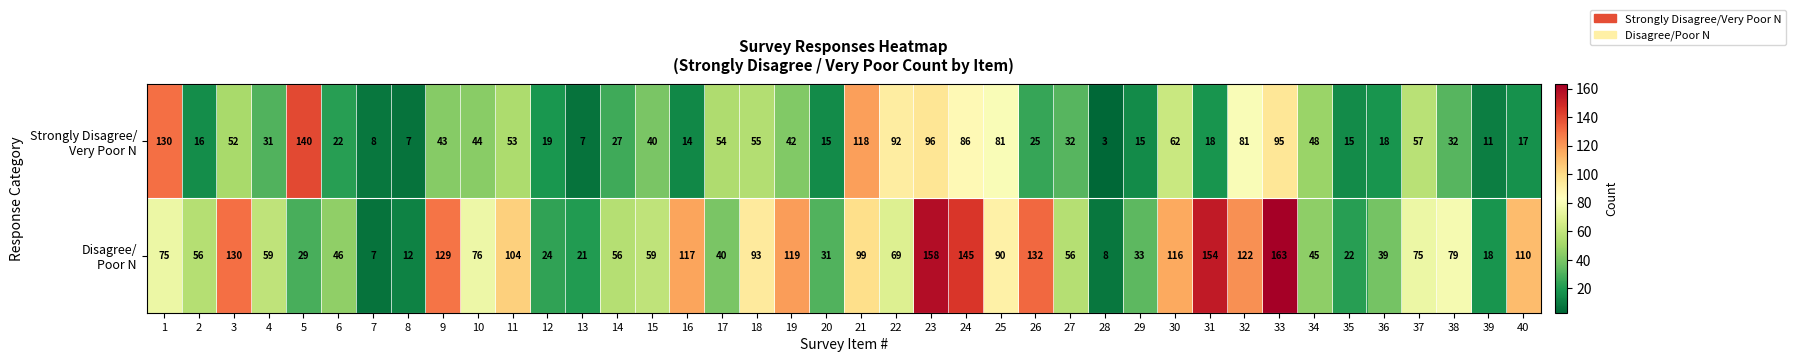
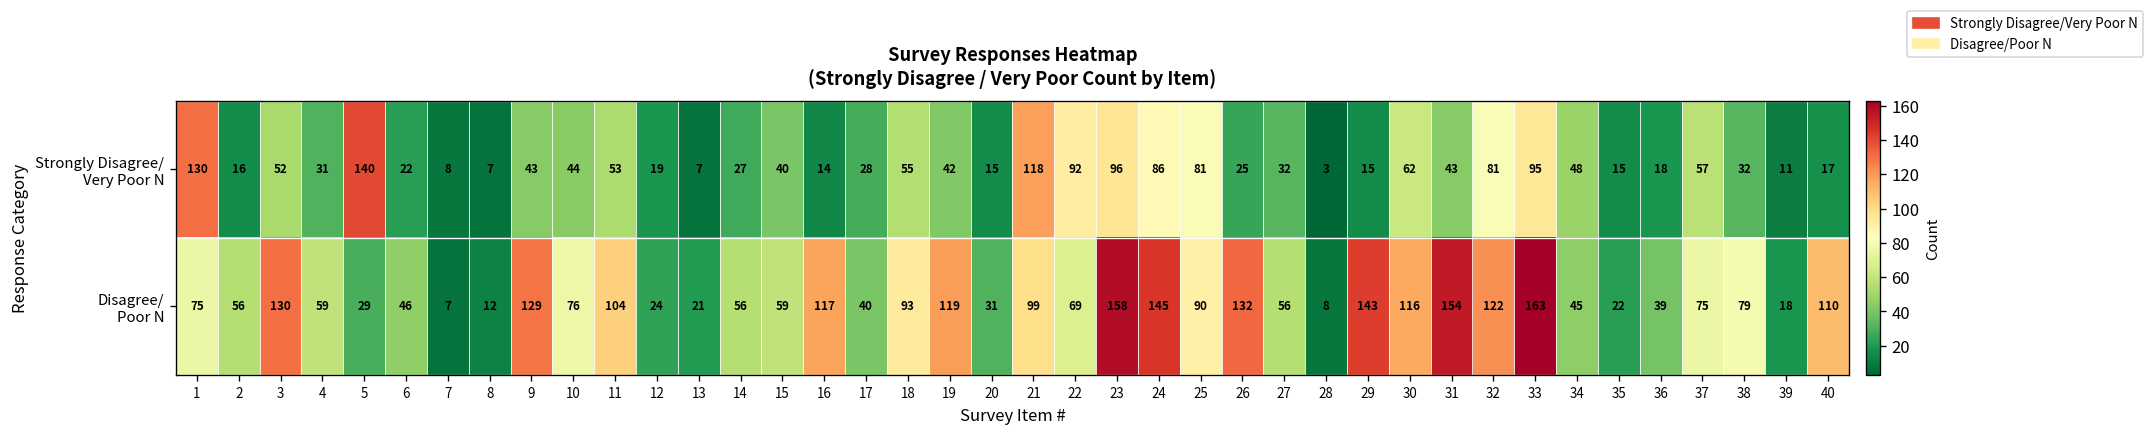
Strongly Disagree/ Very Poor N, 17: 54 -> 28
Strongly Disagree/ Very Poor N, 31: 18 -> 43
Disagree/ Poor N, 29: 33 -> 143
